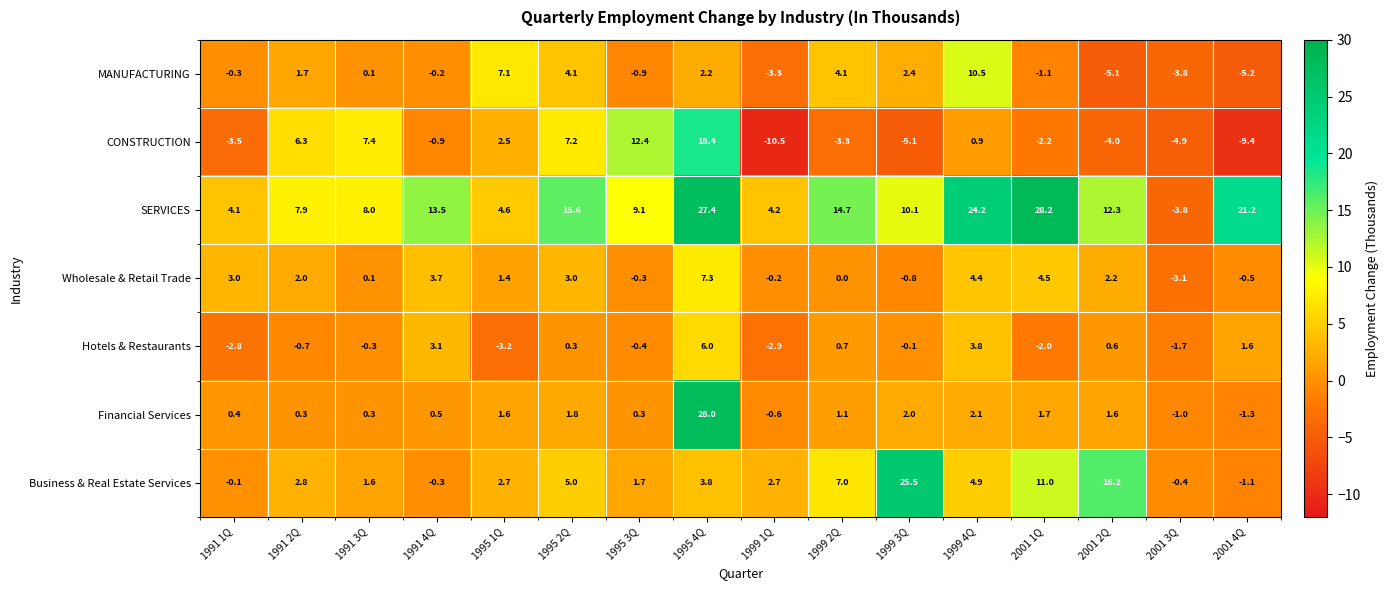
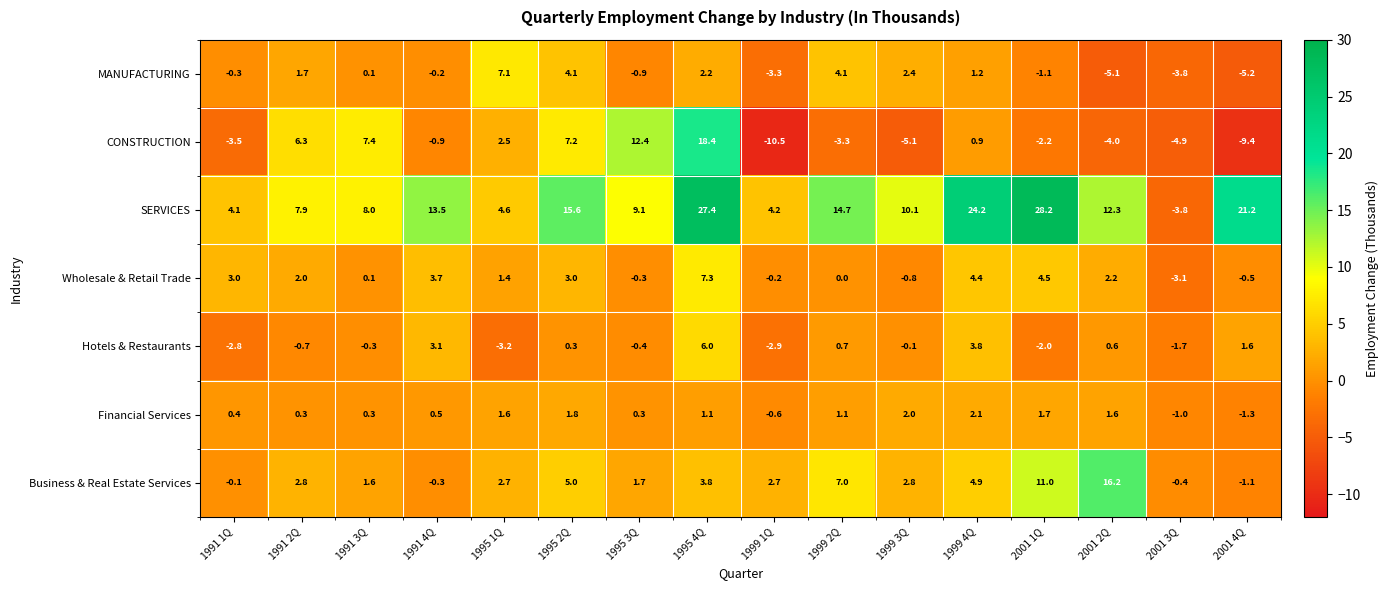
MANUFACTURING, 1999 4Q: 10.5 -> 1.2
Financial Services, 1995 4Q: 28.0 -> 1.1
Business & Real Estate Services, 1999 3Q: 25.5 -> 2.8
